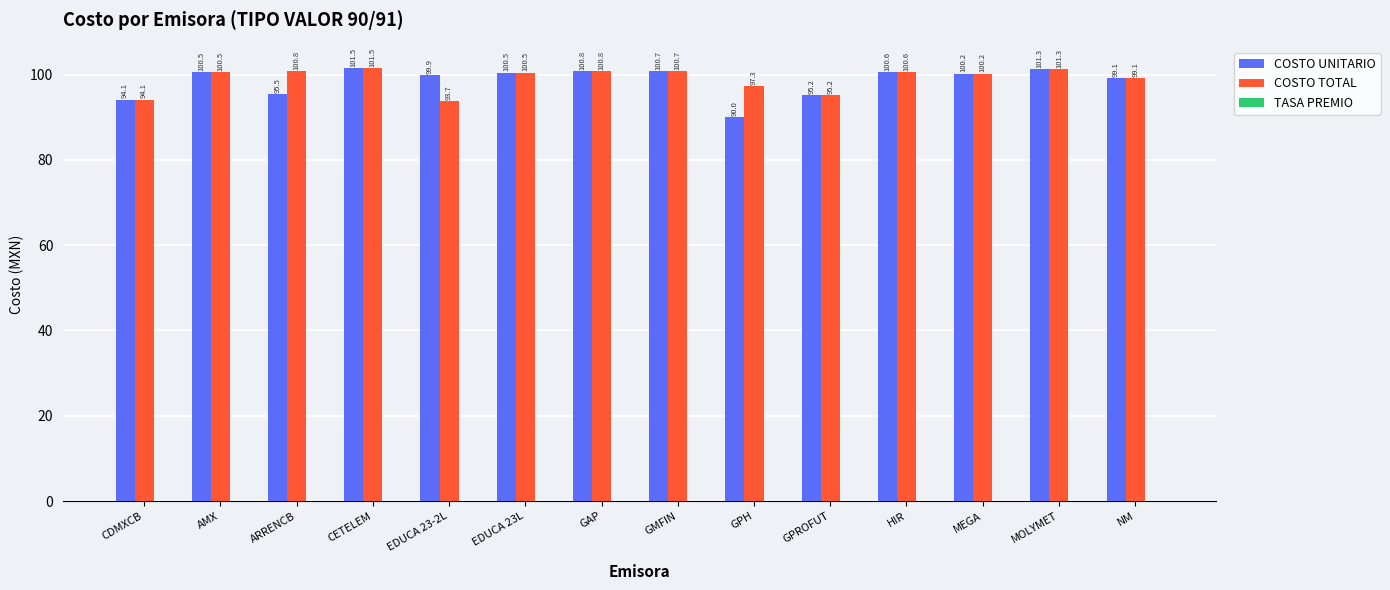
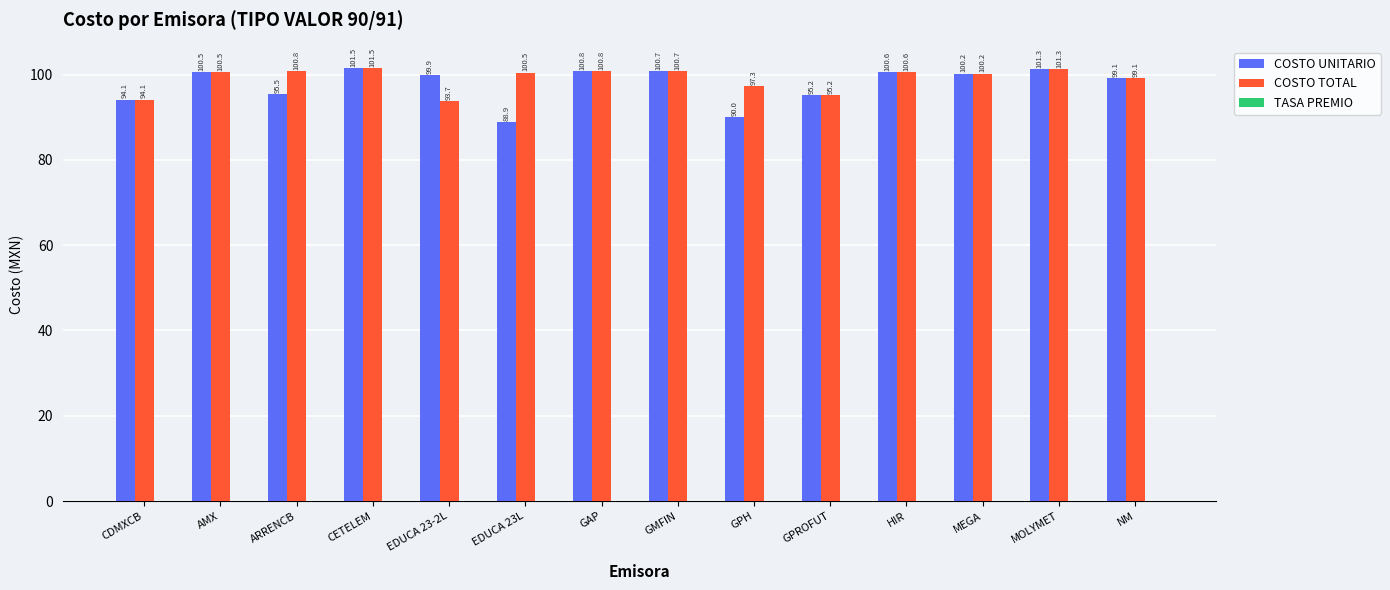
COSTO UNITARIO, EDUCA 23L: 100.5 -> 88.9
